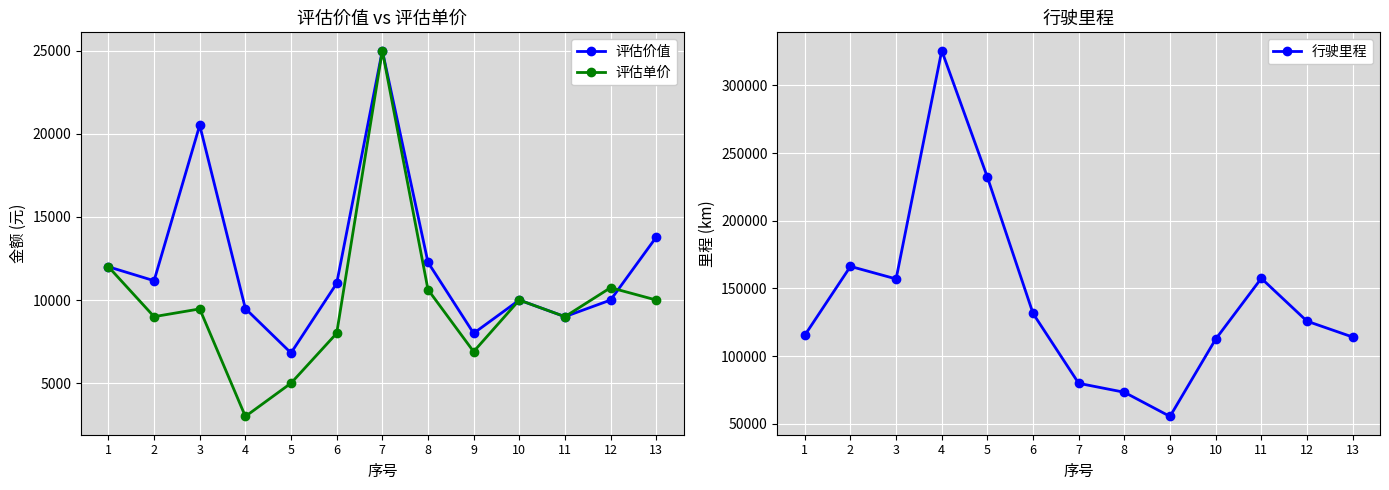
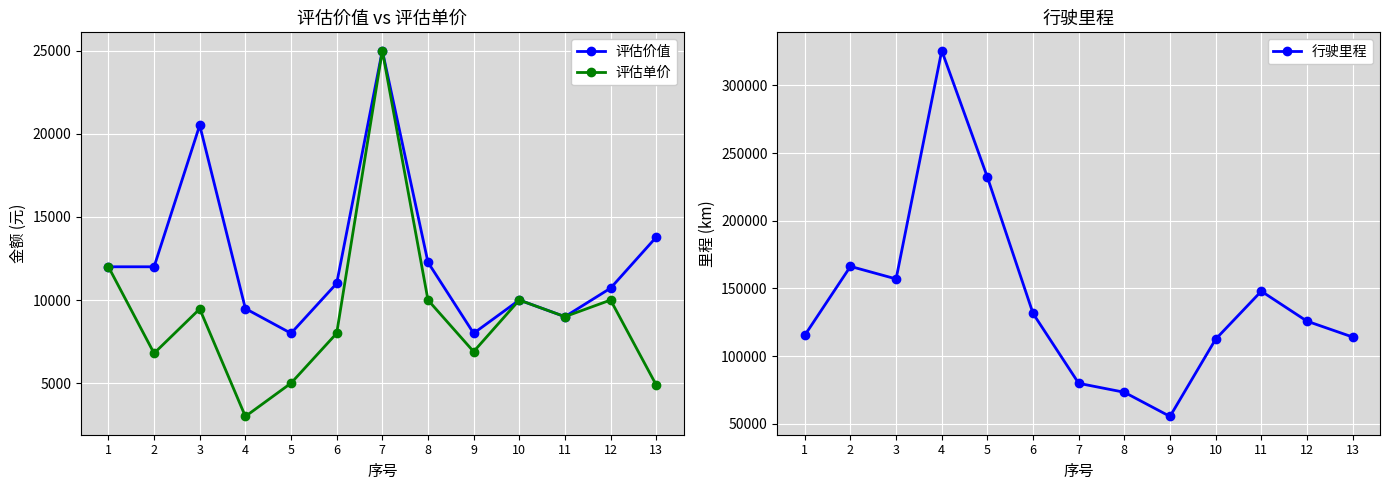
评估价值 vs 评估单价, 评估价值, 2: 11200 -> 12000
评估价值 vs 评估单价, 评估单价, 2: 9000 -> 6800
评估价值 vs 评估单价, 评估价值, 5: 6800 -> 8000
评估价值 vs 评估单价, 评估单价, 8: 10600 -> 10000
评估价值 vs 评估单价, 评估价值, 12: 10000 -> 10700
评估价值 vs 评估单价, 评估单价, 12: 10700 -> 10000
评估价值 vs 评估单价, 评估单价, 13: 10000 -> 4900
行驶里程, 11: 157000 -> 148000
